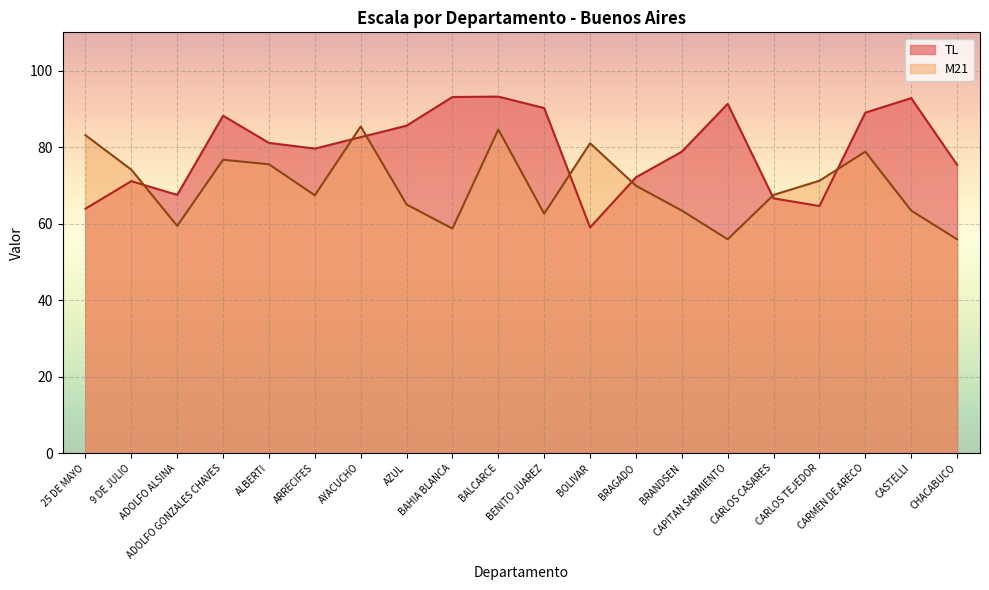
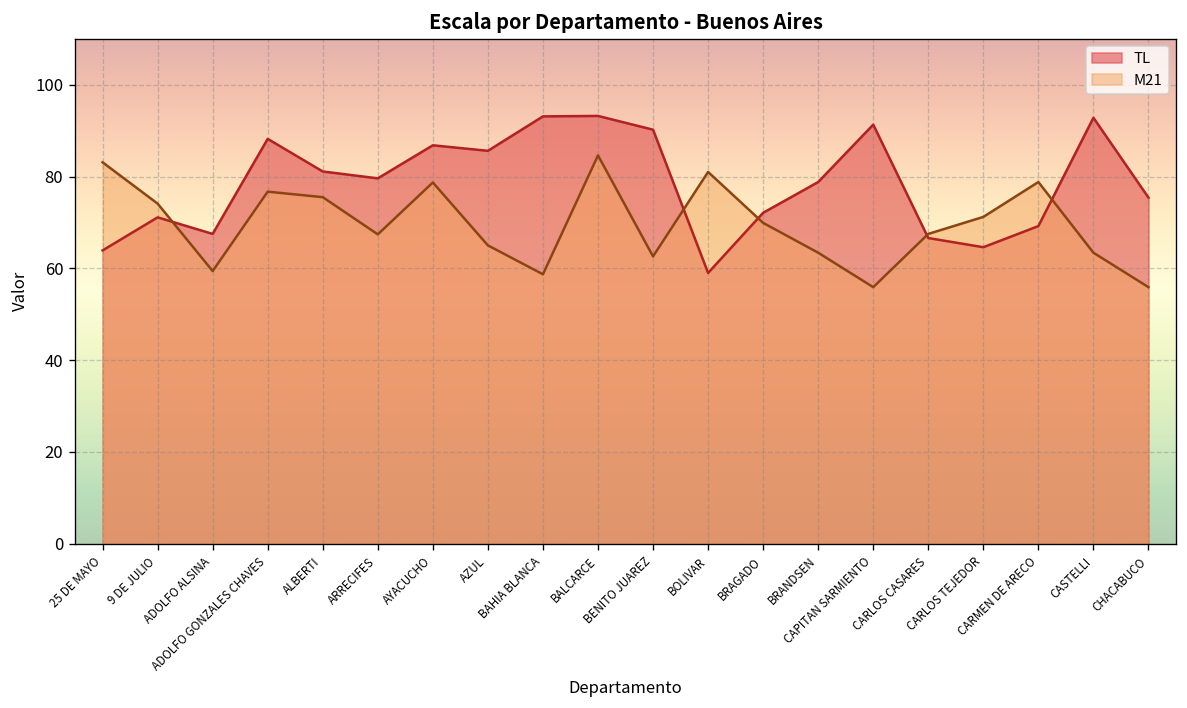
TL, AYACUCHO: 83 -> 87
M21, AYACUCHO: 85 -> 79
TL, CARMEN DE ARECO: 89 -> 69
